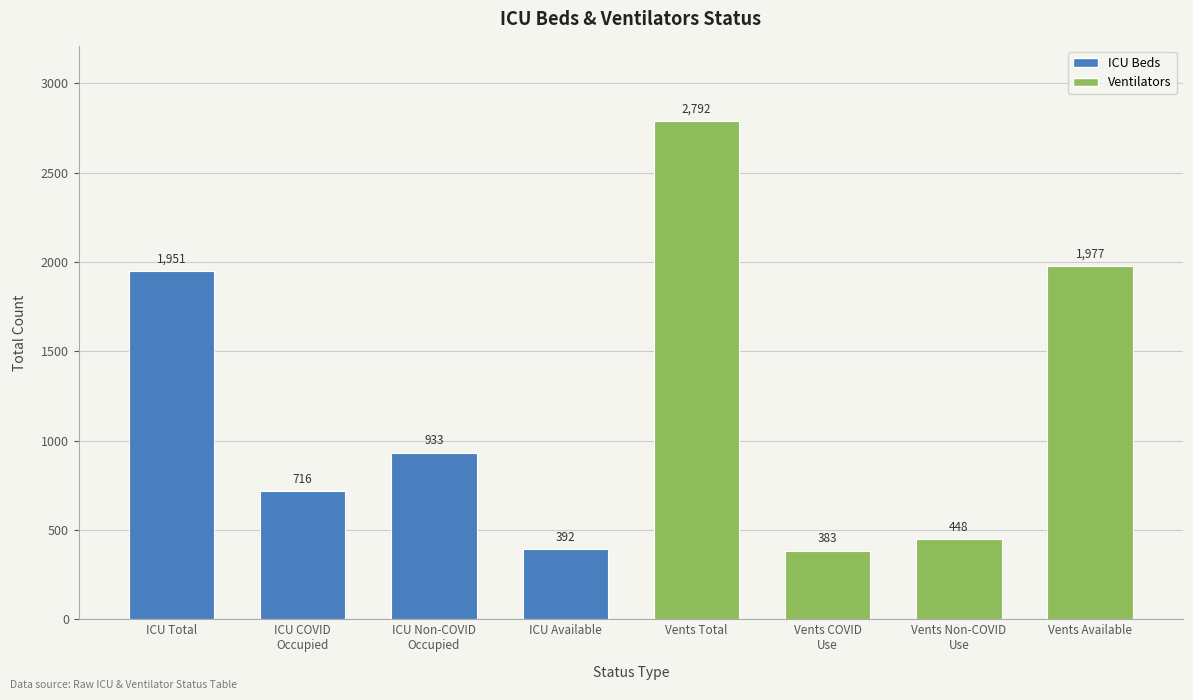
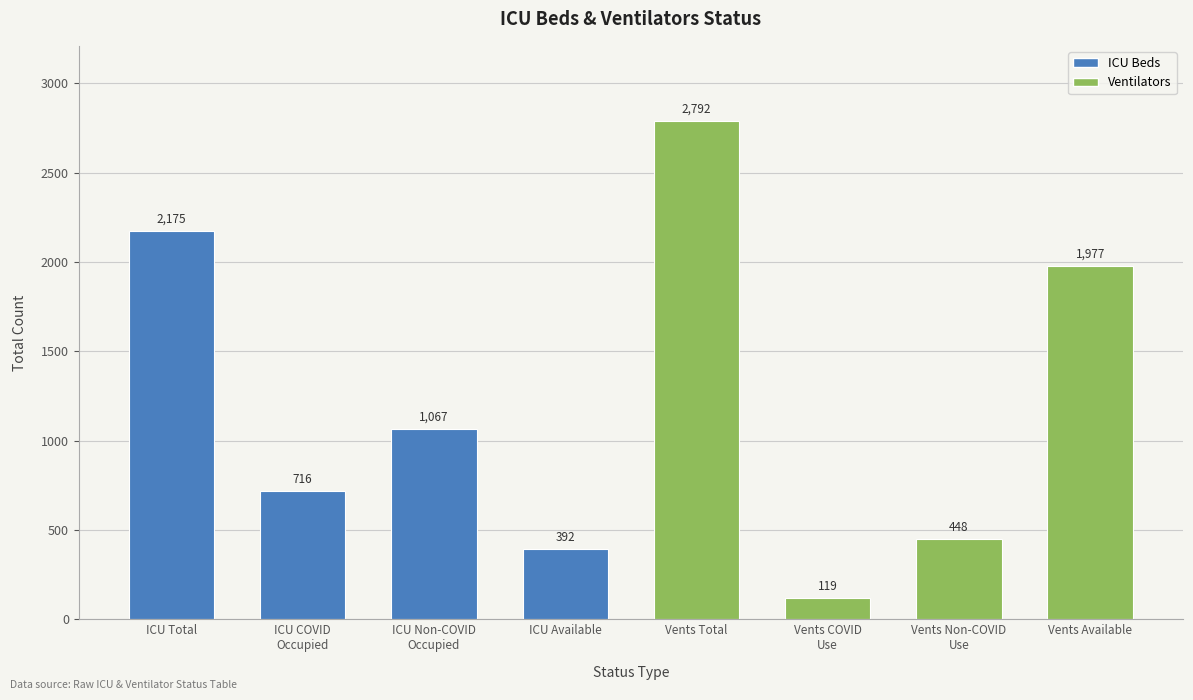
ICU Total: 1,951 -> 2,175
ICU Non-COVID Occupied: 933 -> 1,067
Vents COVID Use: 383 -> 119
